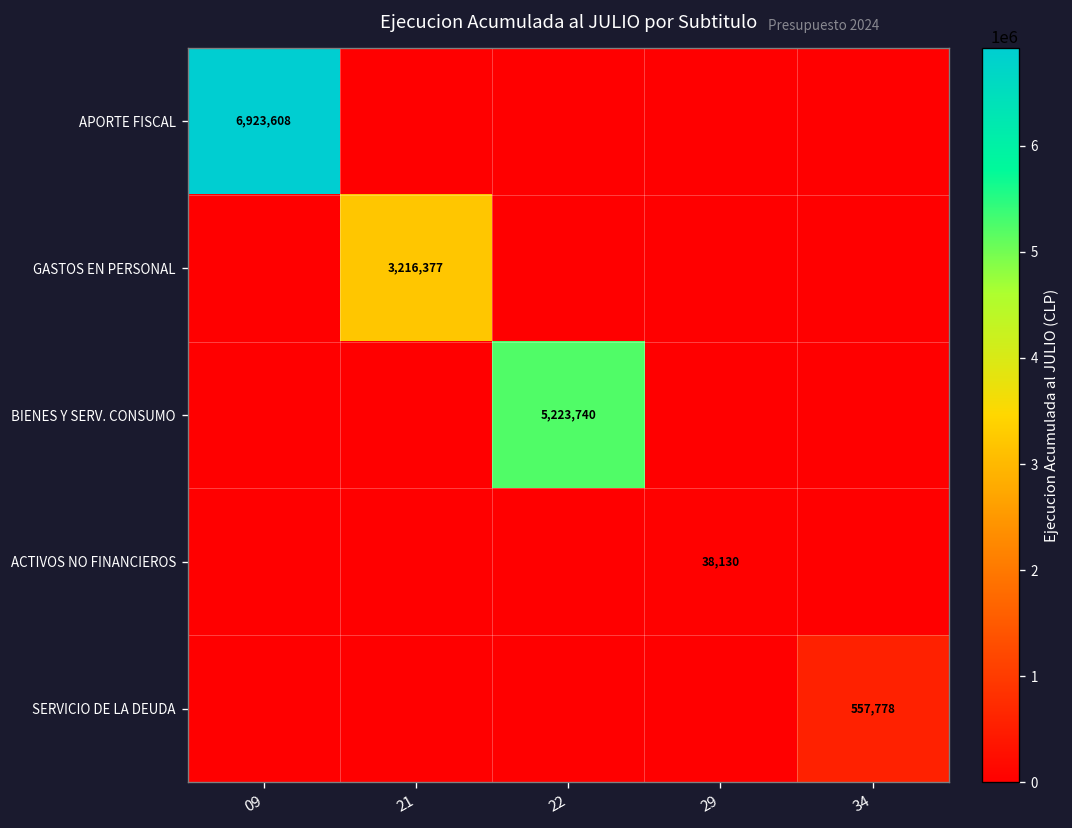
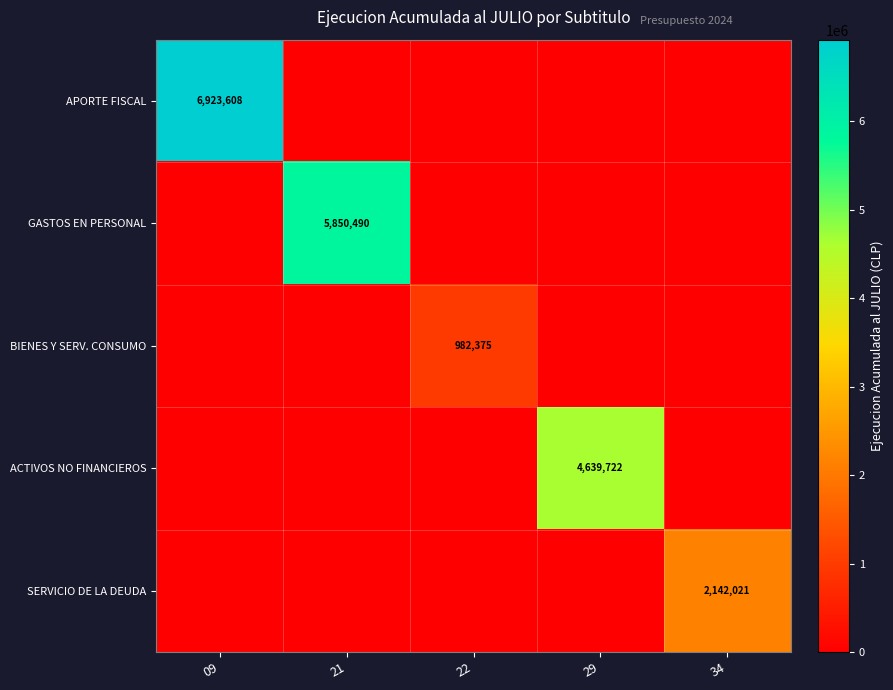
GASTOS EN PERSONAL, 21: 3,216,377 -> 5,850,490
BIENES Y SERV. CONSUMO, 22: 5,223,740 -> 982,375
ACTIVOS NO FINANCIEROS, 29: 38,130 -> 4,639,722
SERVICIO DE LA DEUDA, 34: 557,778 -> 2,142,021
